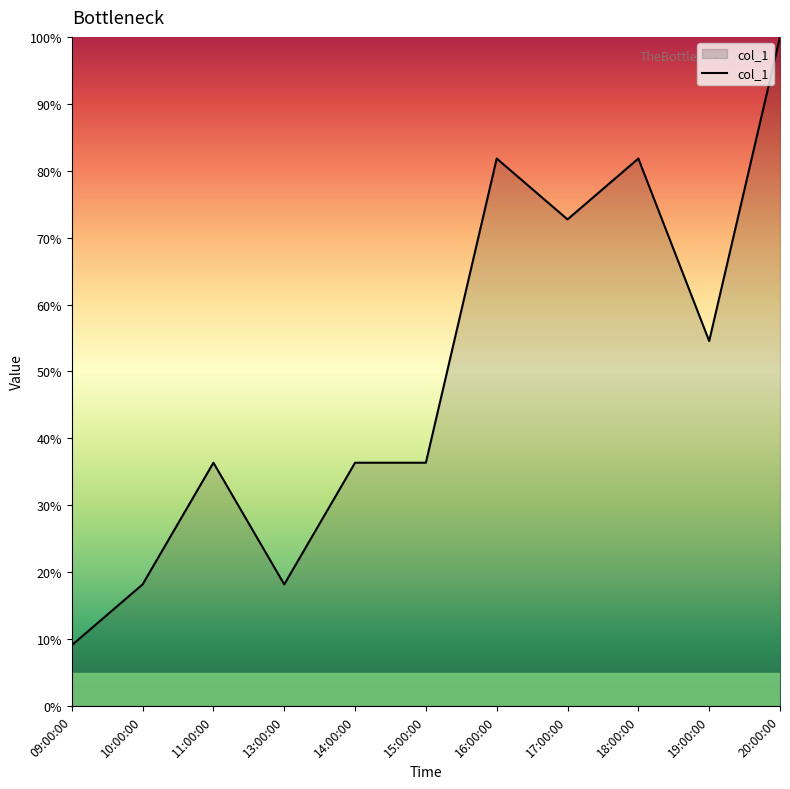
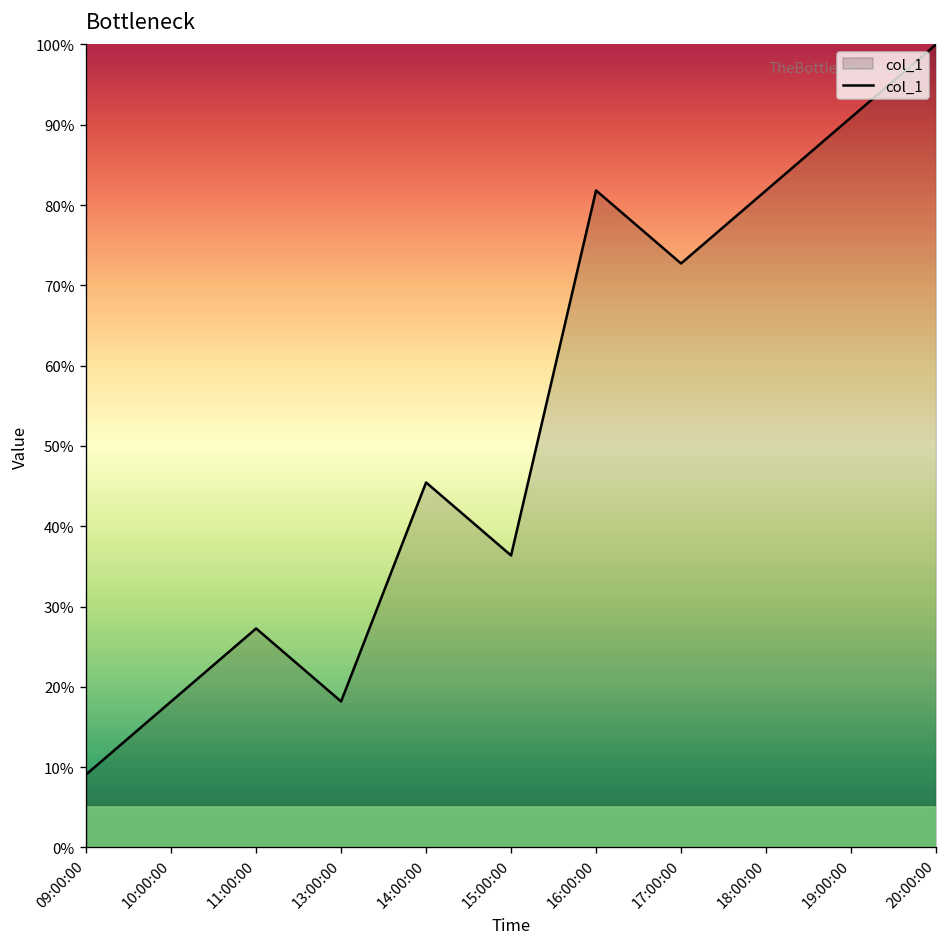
11:00:00: 36% -> 27%
14:00:00: 36% -> 45%
19:00:00: 55% -> 91%
